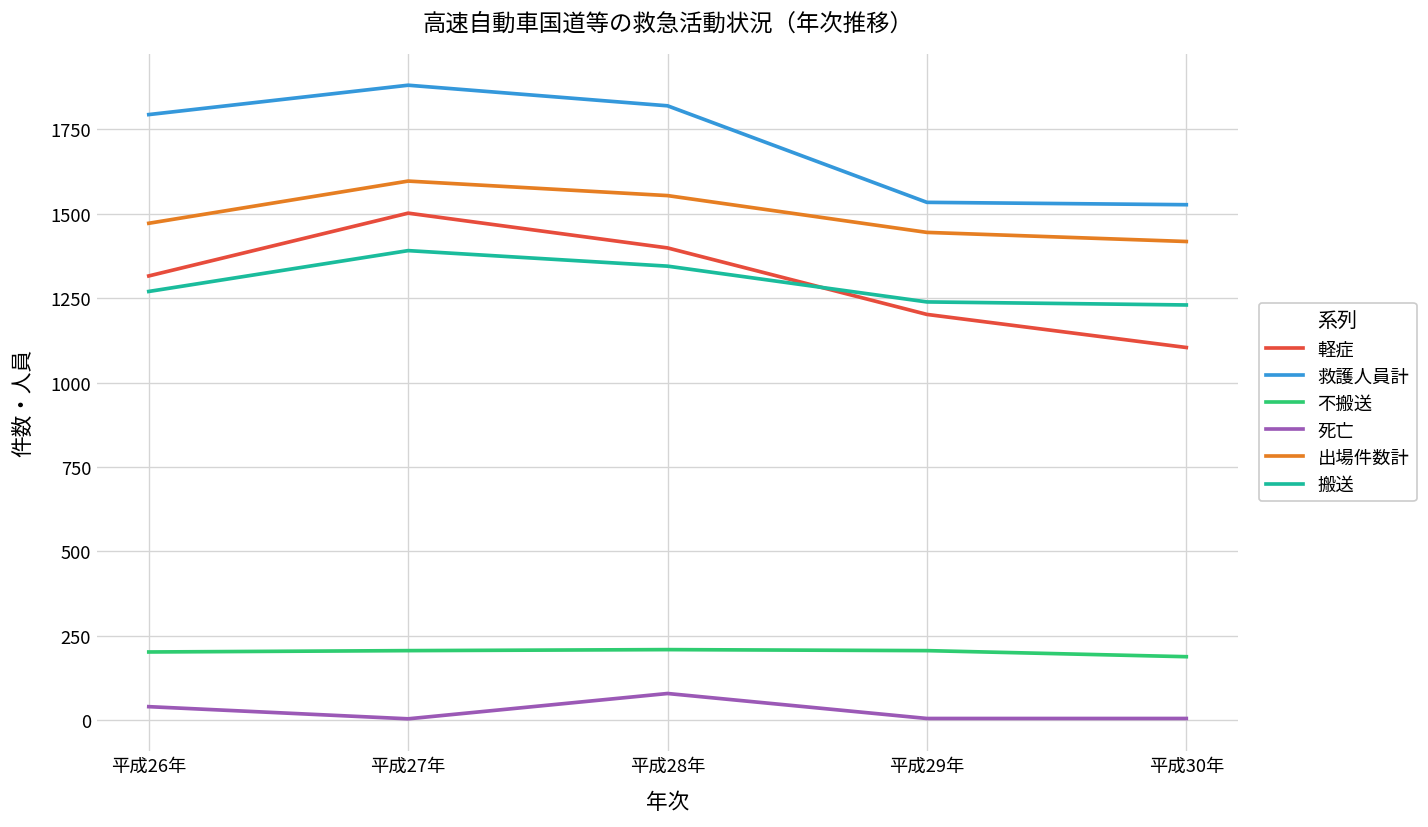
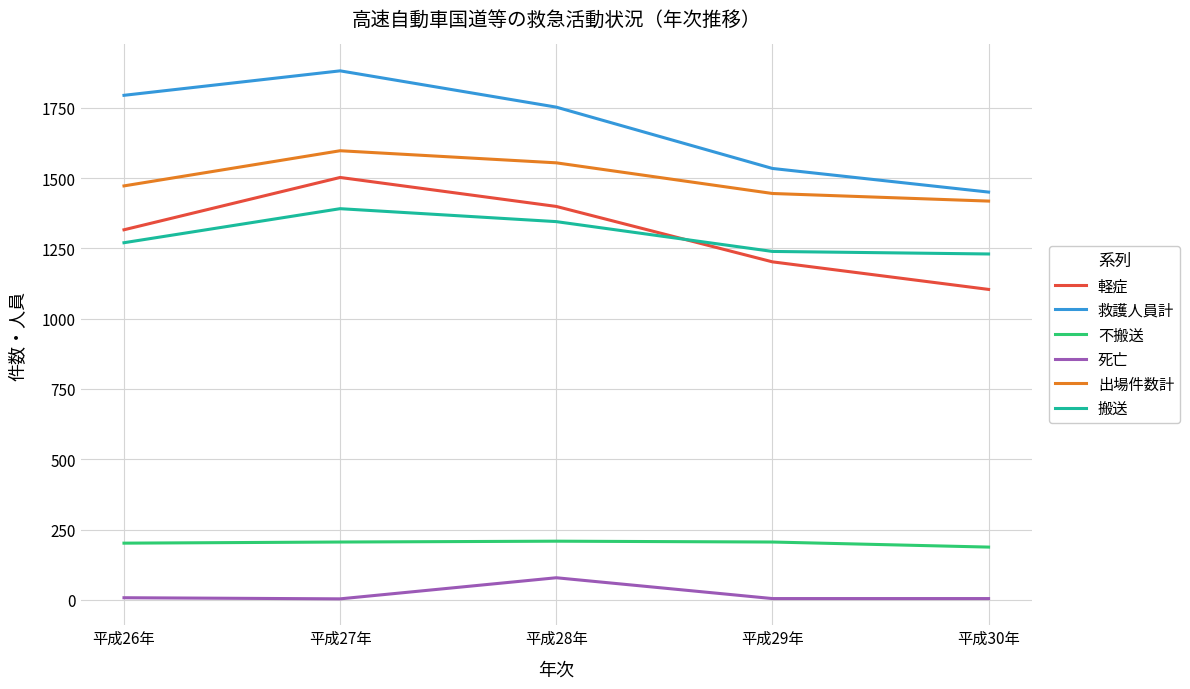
死亡, 平成26年: 40 -> 10
救護人員計, 平成28年: 1820 -> 1750
救護人員計, 平成30年: 1530 -> 1450
